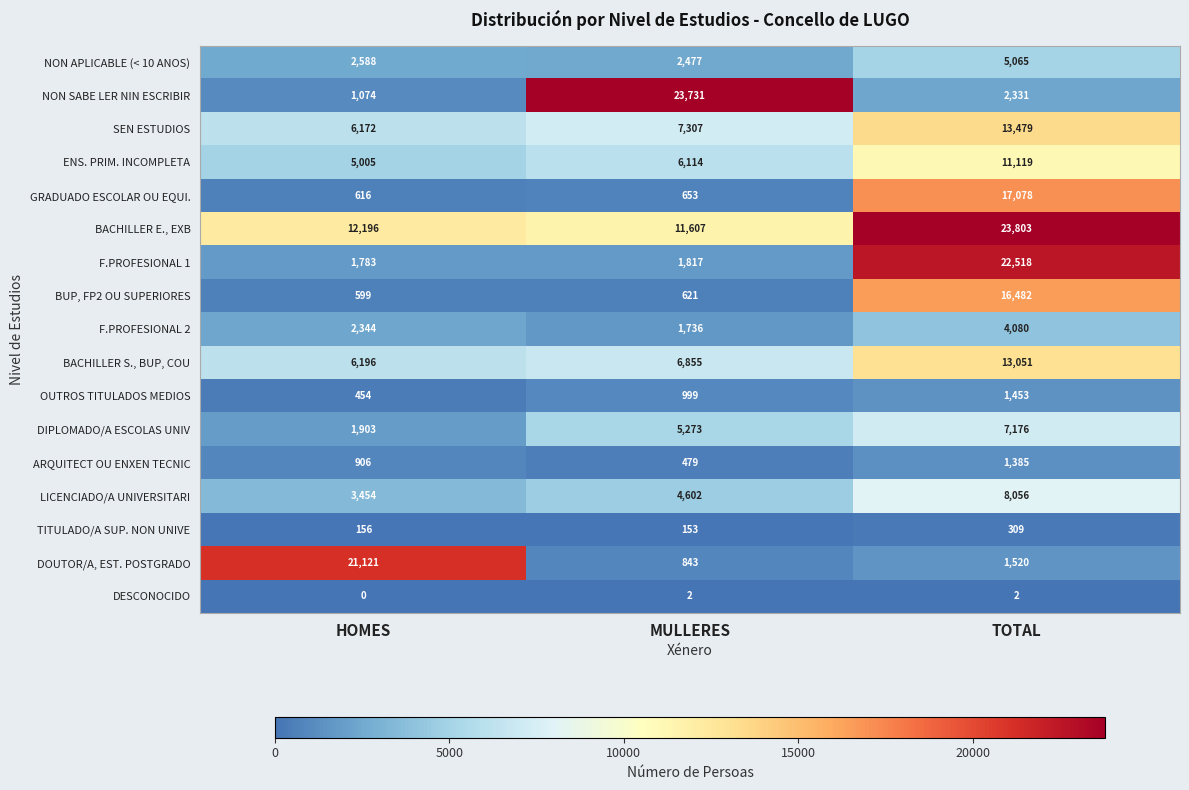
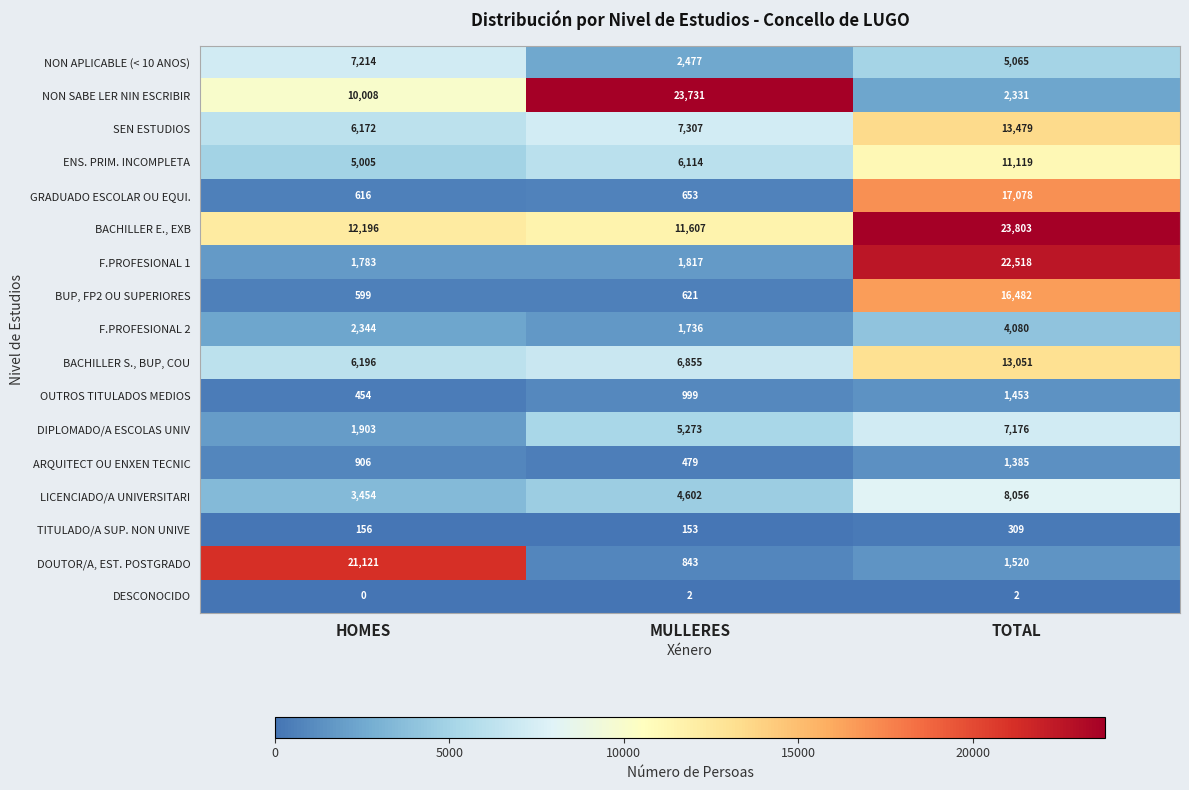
NON APLICABLE (< 10 ANOS), HOMES: 2,588 -> 7,214
NON SABE LER NIN ESCRIBIR, HOMES: 1,074 -> 10,008
